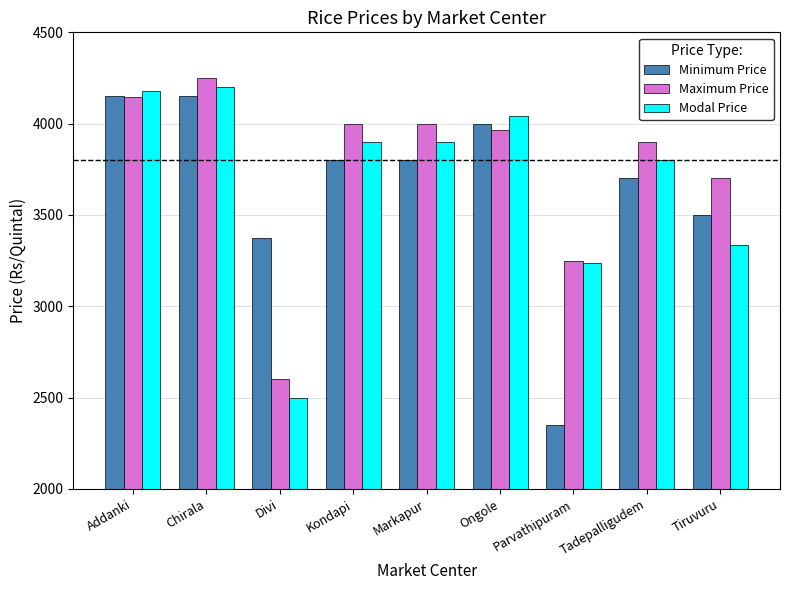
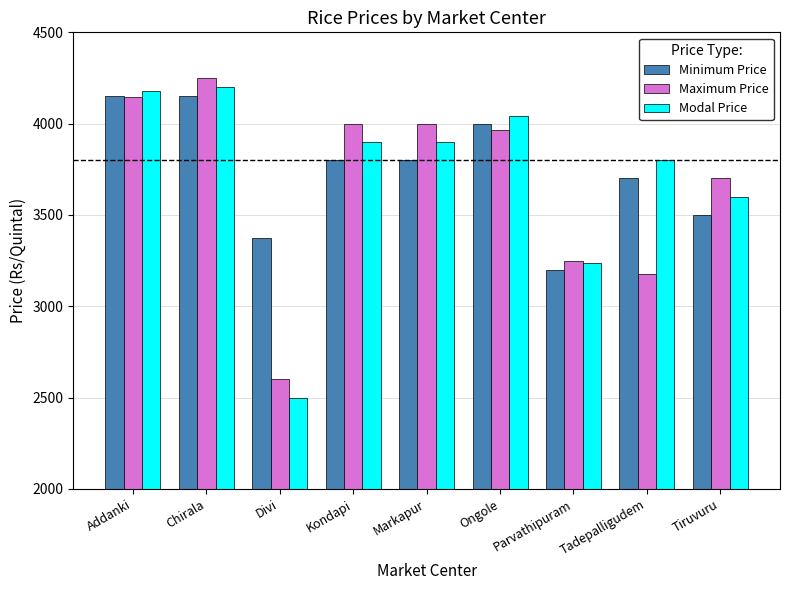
Minimum Price, Parvathipuram: 2350 -> 3200
Maximum Price, Tadepalligudem: 3900 -> 3180
Modal Price, Tiruvuru: 3340 -> 3600
